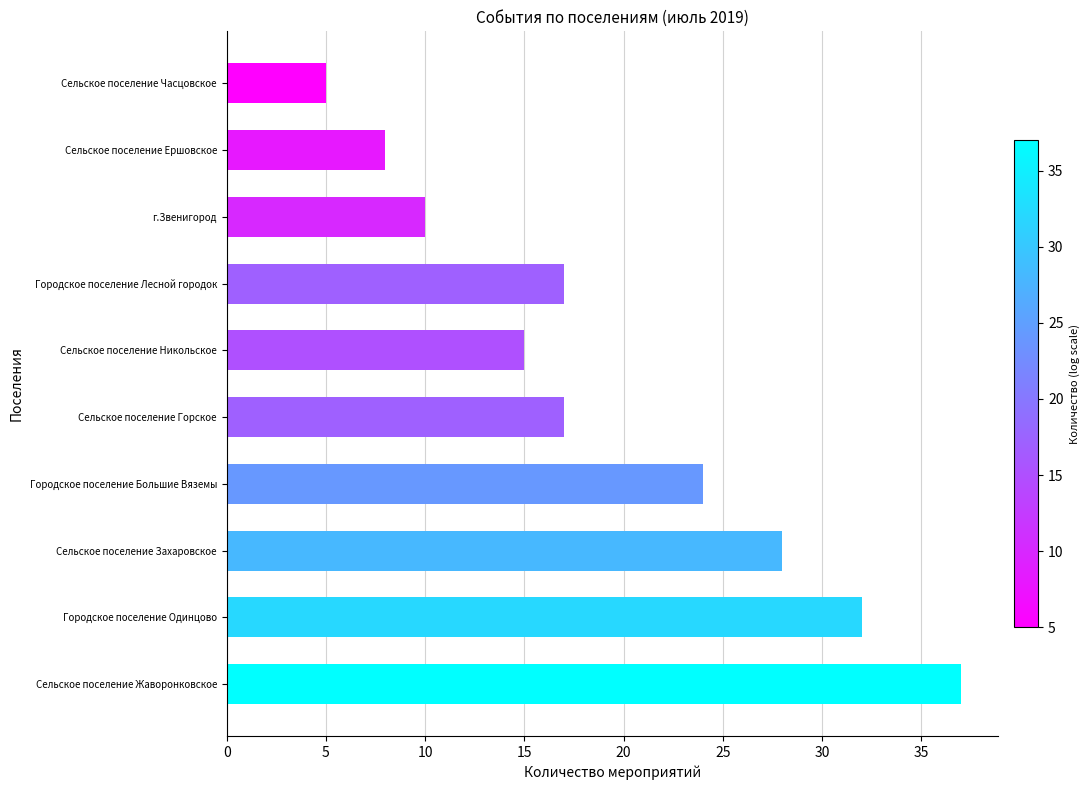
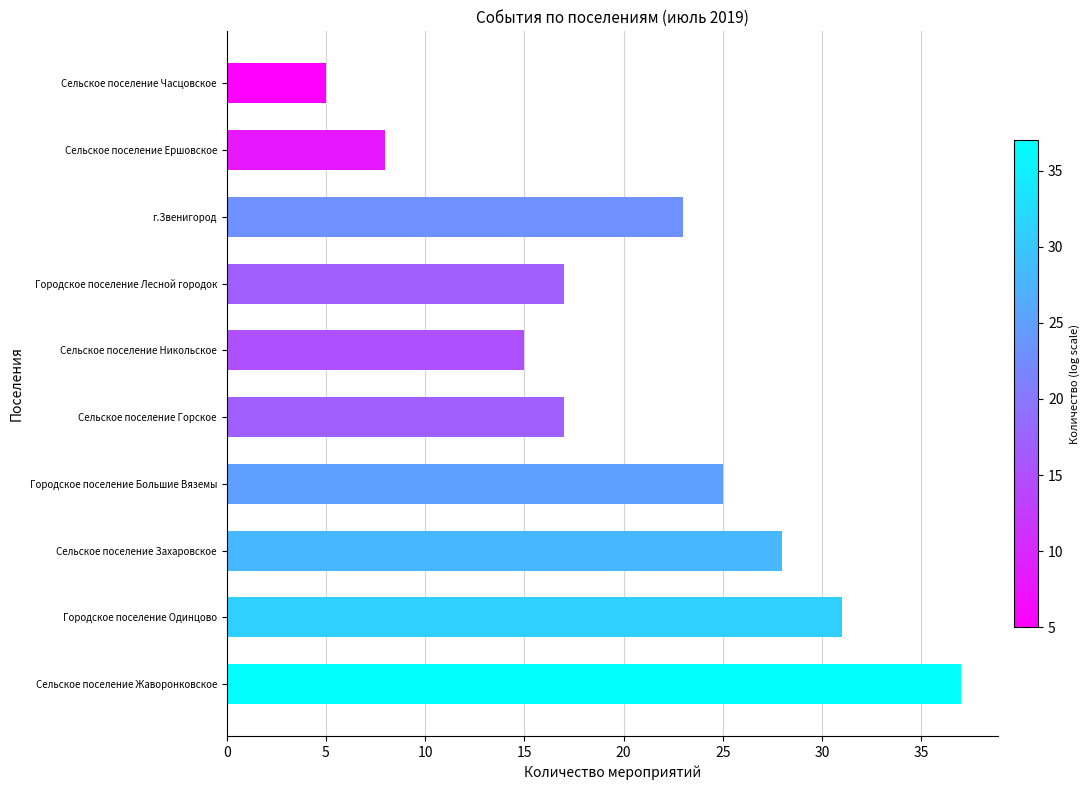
г.Звенигород: 10 -> 23
Городское поселение Большие Вяземы: 24 -> 25
Городское поселение Одинцово: 32 -> 31
